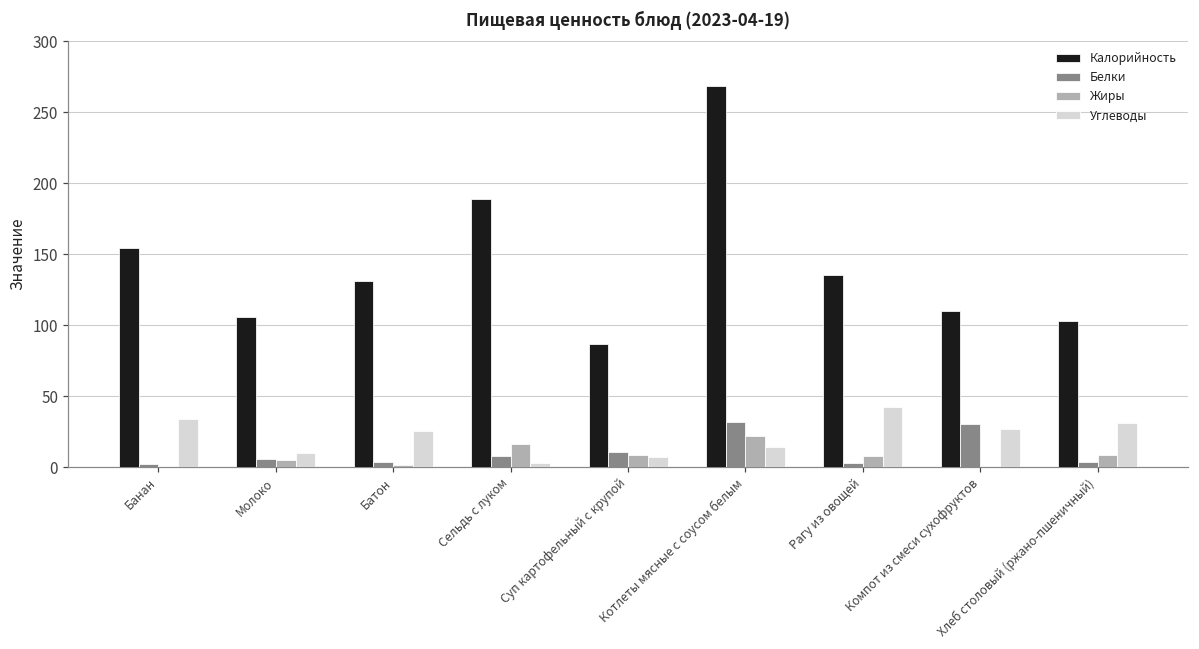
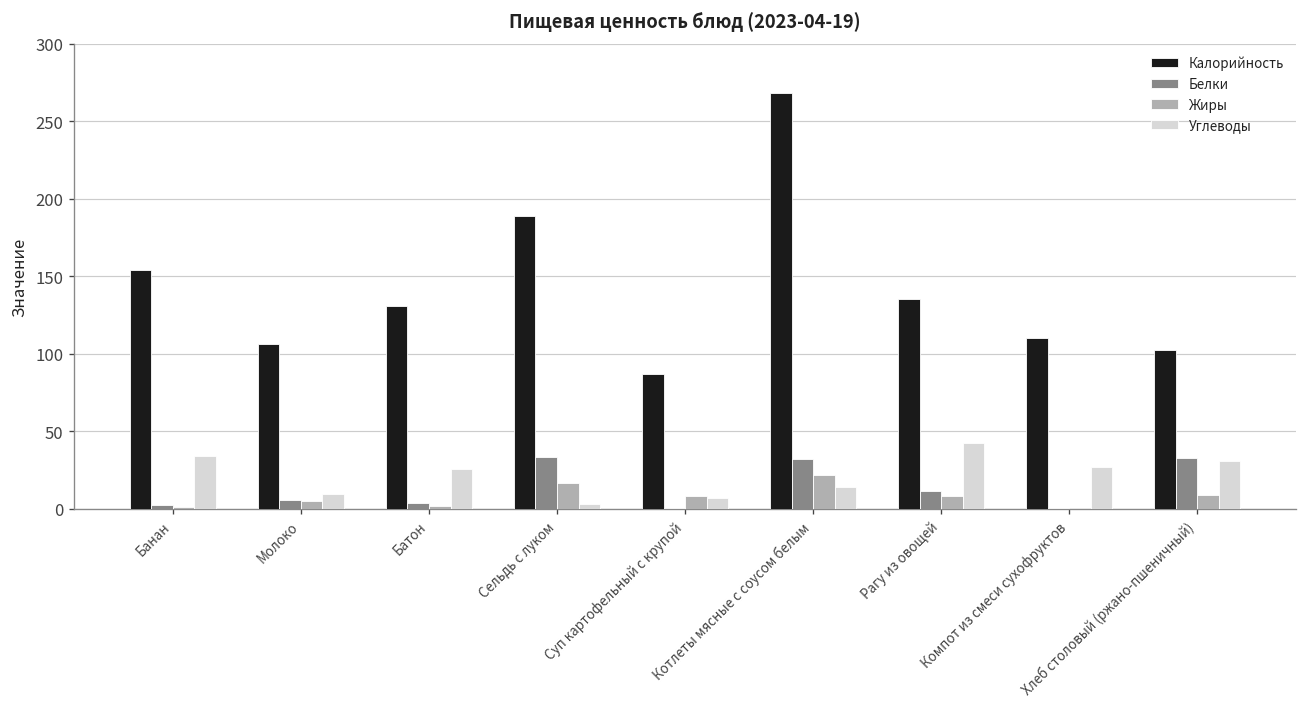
Белки, Сельдь с луком: 8 -> 33
Белки, Суп картофельный с крупой: 11 -> 0
Белки, Рагу из овощей: 3 -> 11
Белки, Компот из смеси сухофруктов: 31 -> 1
Белки, Хлеб столовый (ржано-пшеничный): 3 -> 33
